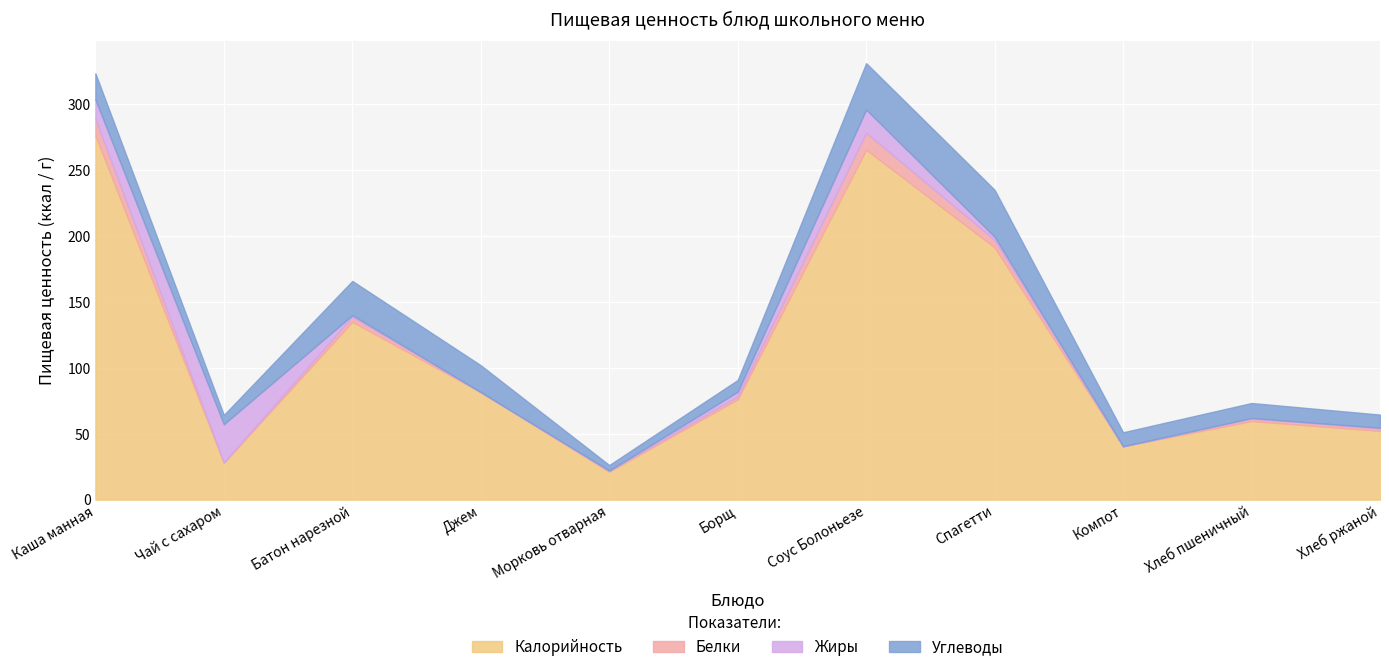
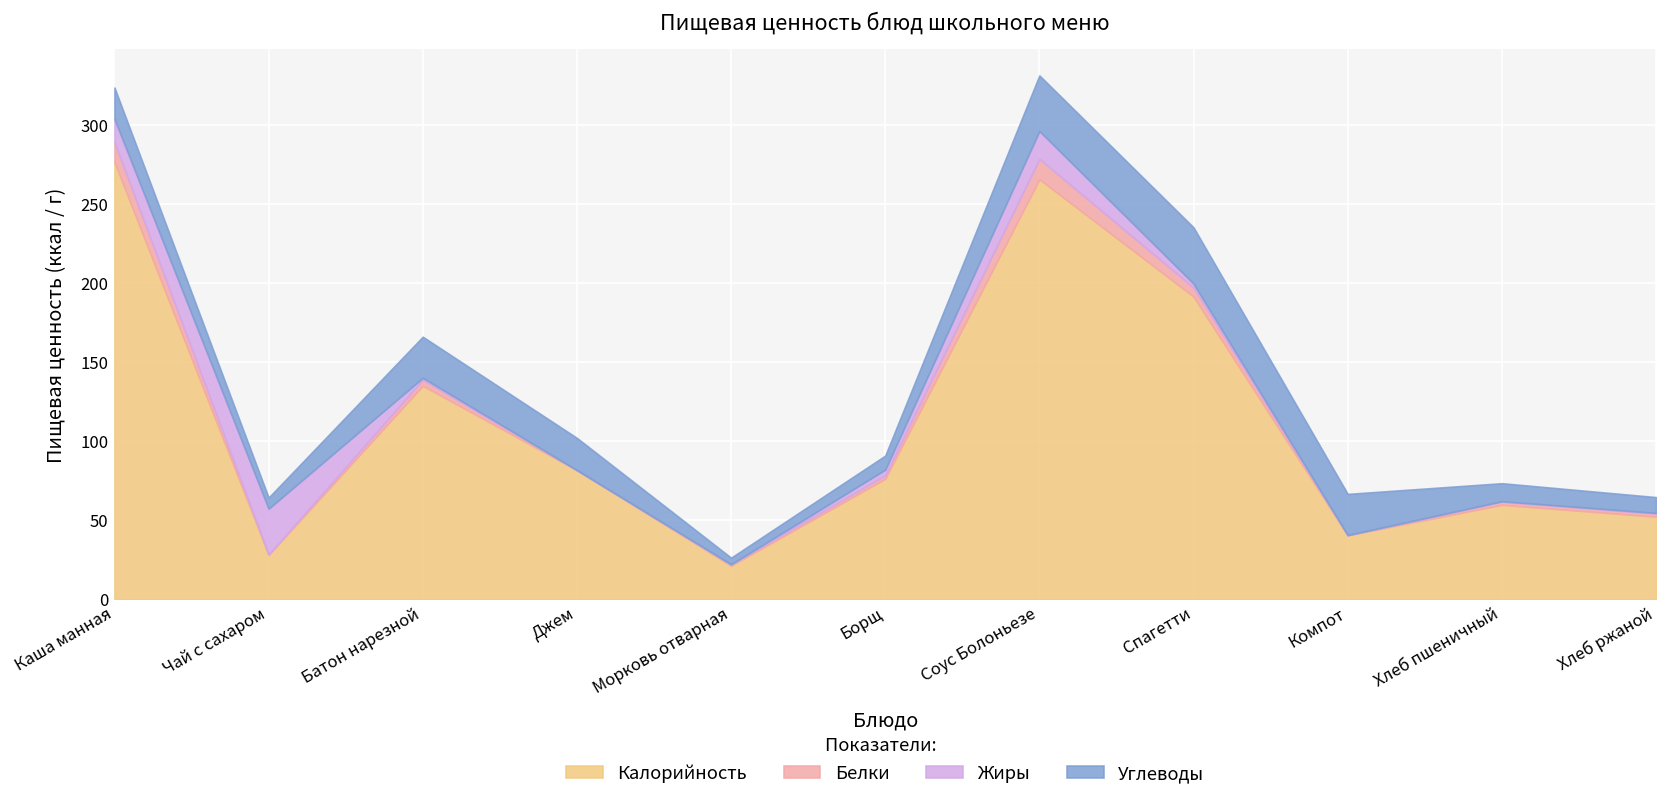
Углеводы, Компот: 11 -> 26
